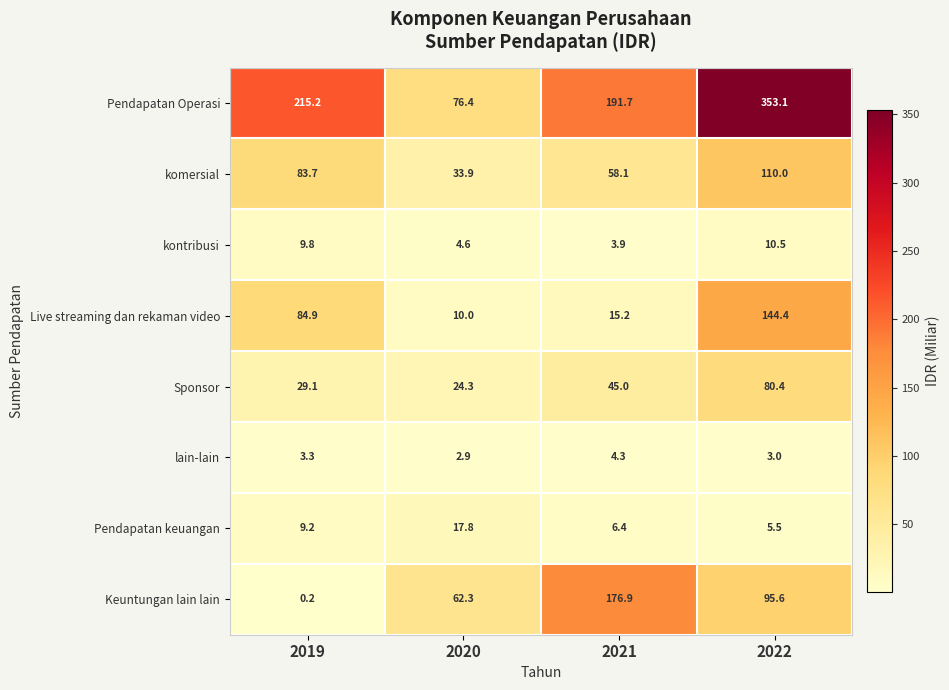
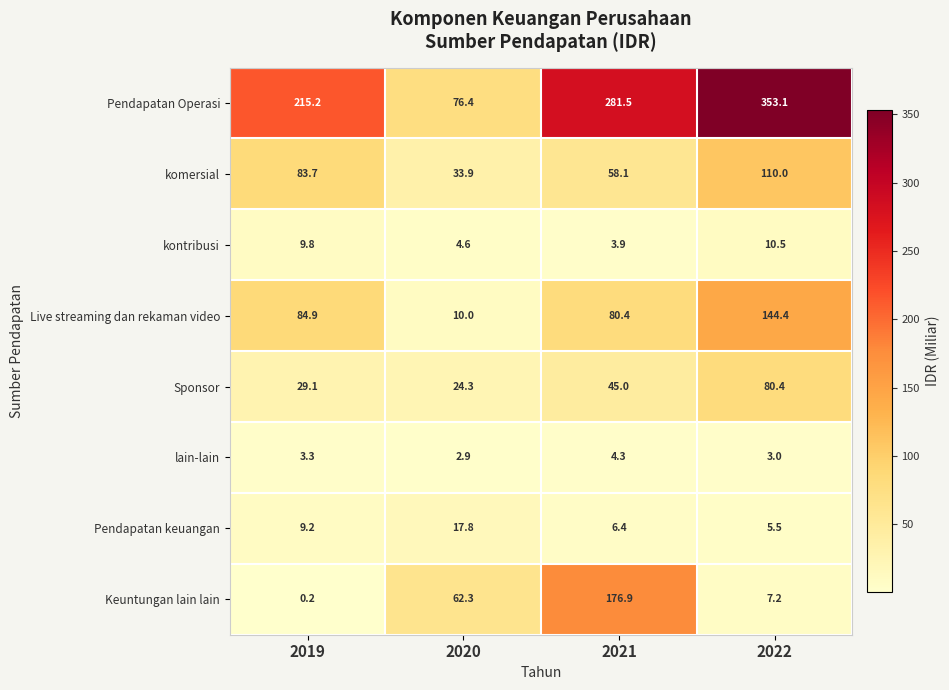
Pendapatan Operasi, 2021: 191.7 -> 281.5
Live streaming dan rekaman video, 2021: 15.2 -> 80.4
Keuntungan lain lain, 2022: 95.6 -> 7.2
